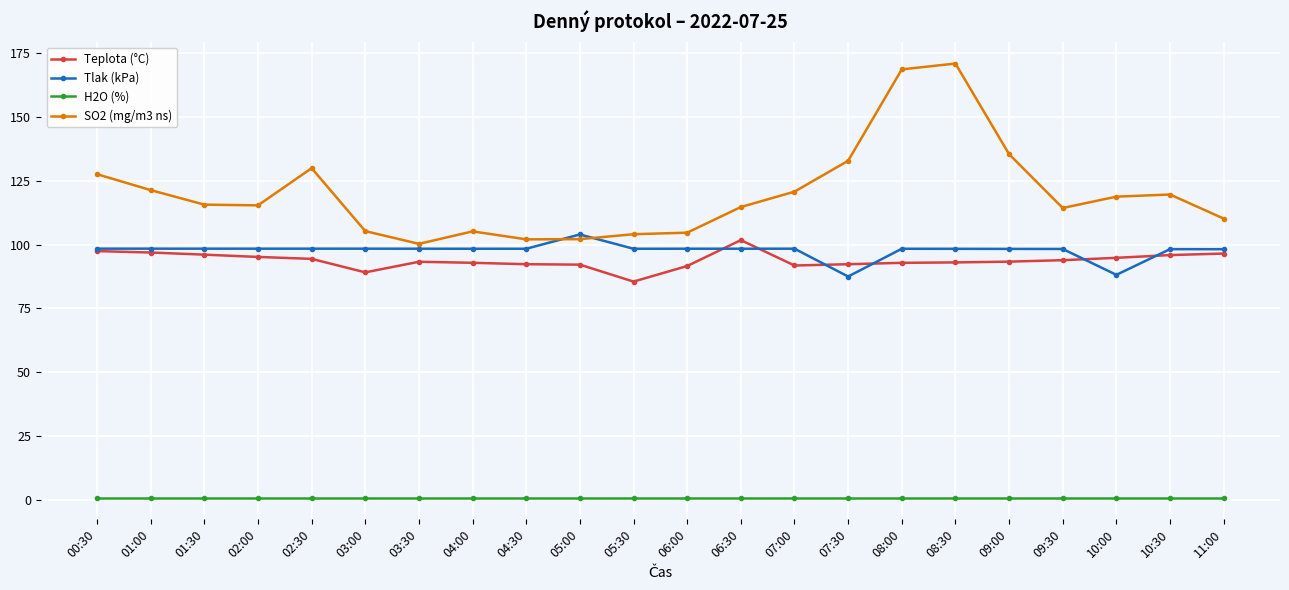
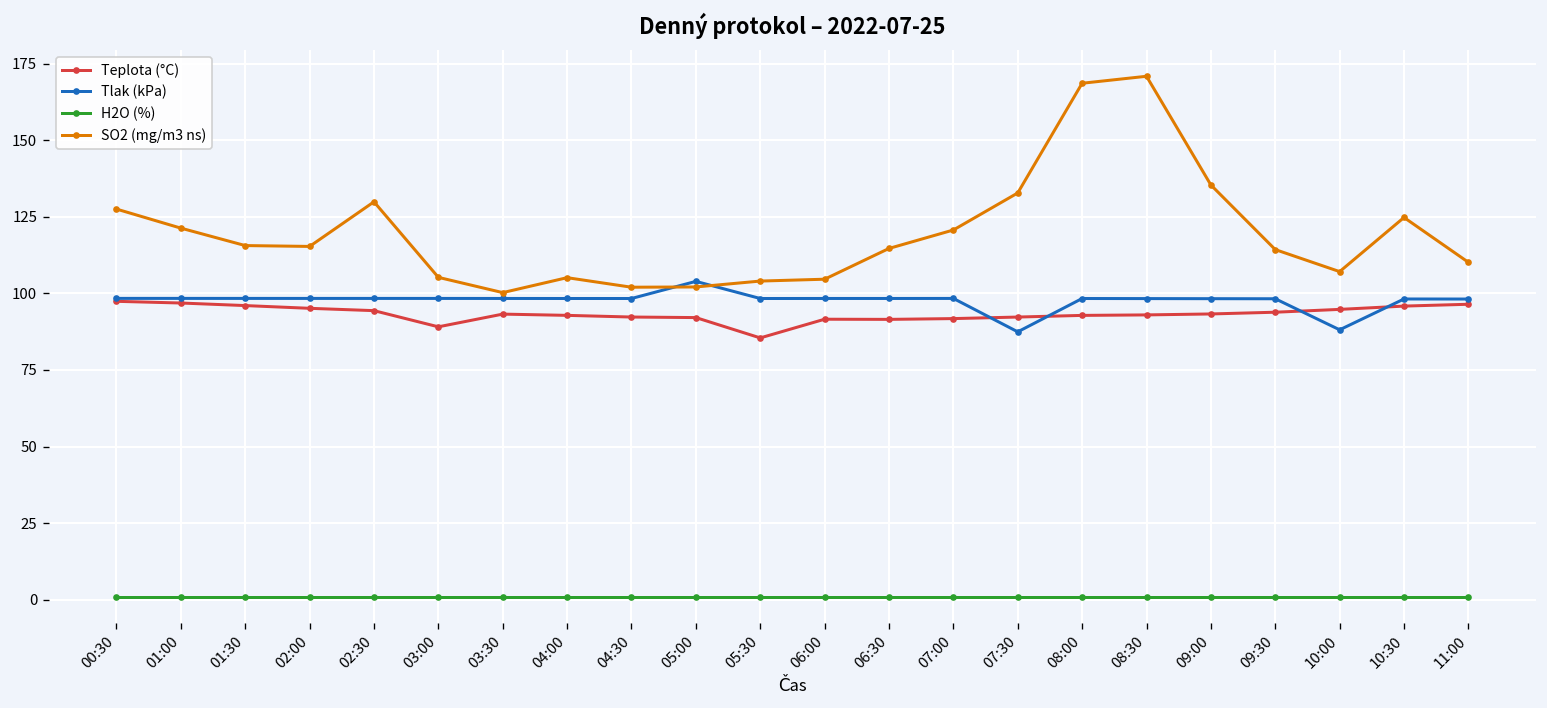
Teplota (°C), 06:30: 102 -> 92
SO2 (mg/m3 ns), 10:00: 119 -> 107
SO2 (mg/m3 ns), 10:30: 120 -> 125
